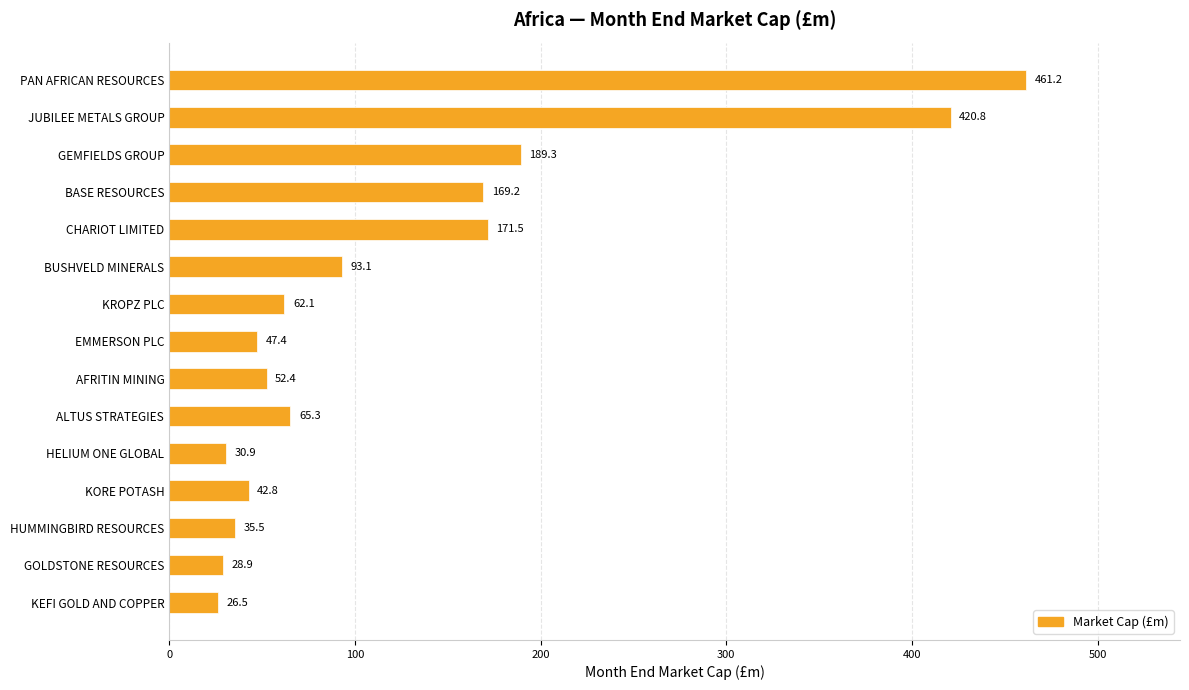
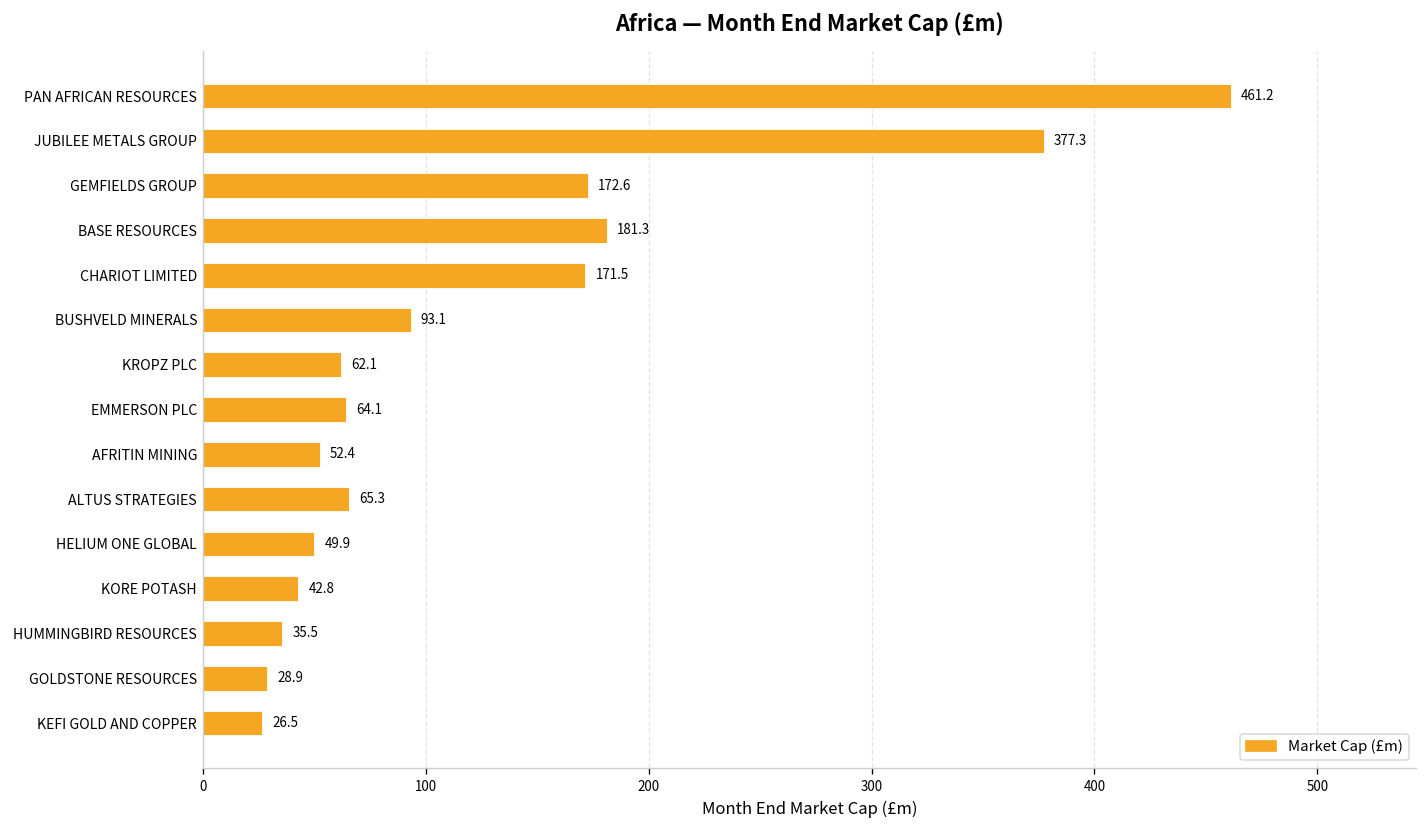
JUBILEE METALS GROUP: 420.8 -> 377.3
GEMFIELDS GROUP: 189.3 -> 172.6
BASE RESOURCES: 169.2 -> 181.3
EMMERSON PLC: 47.4 -> 64.1
HELIUM ONE GLOBAL: 30.9 -> 49.9
